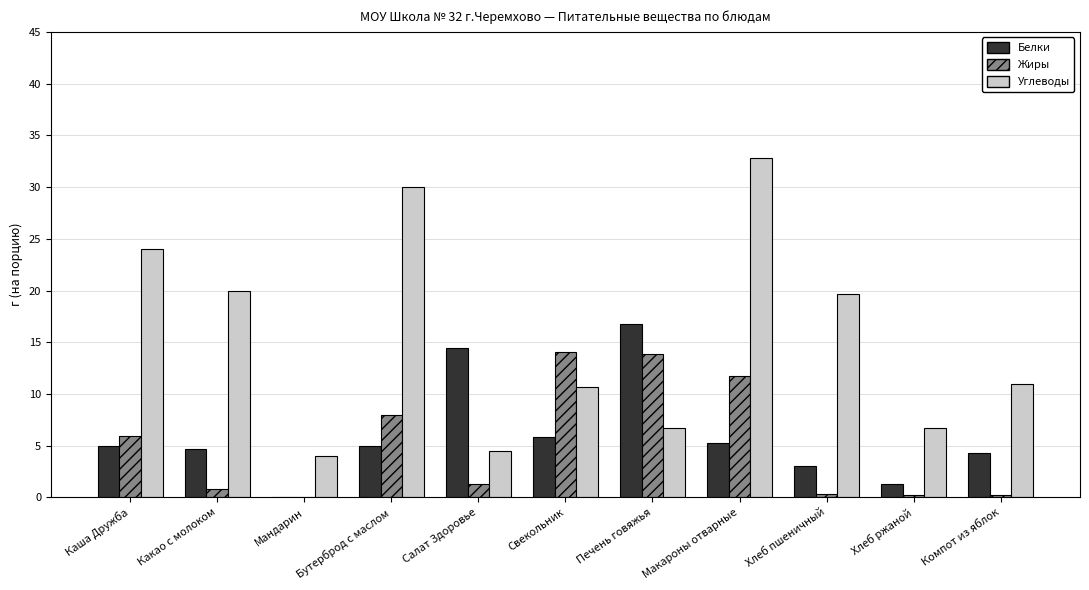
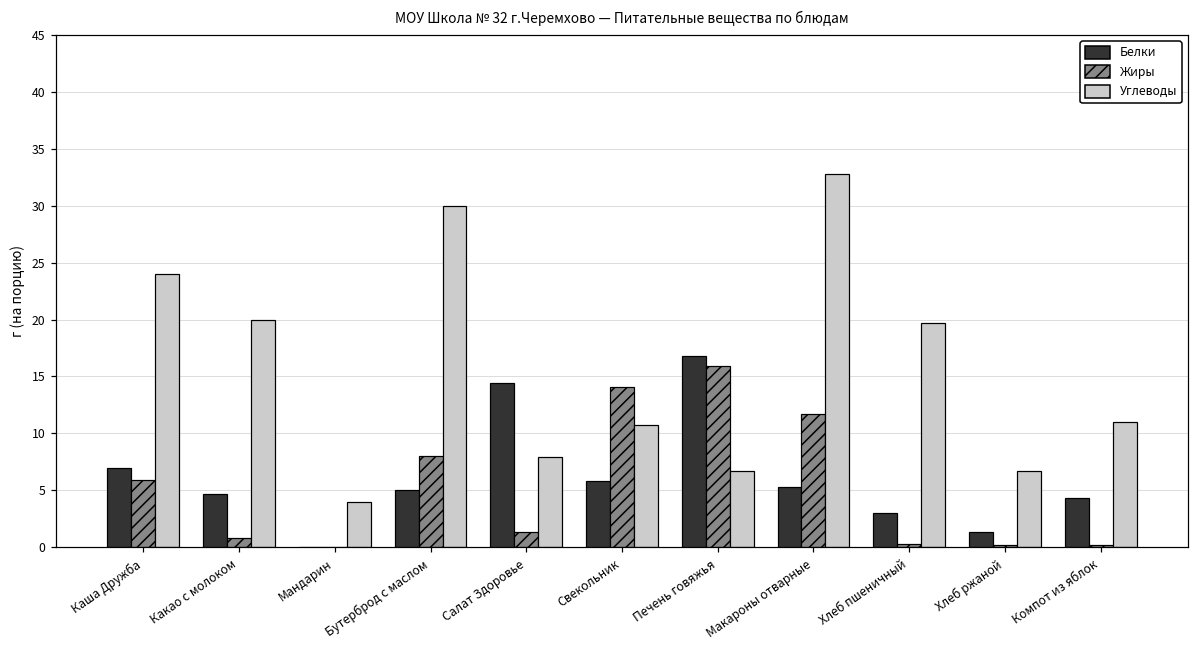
Белки, Каша Дружба: 5 -> 7
Углеводы, Салат Здоровье: 4.5 -> 7.9
Жиры, Печень говяжья: 13.9 -> 15.9
